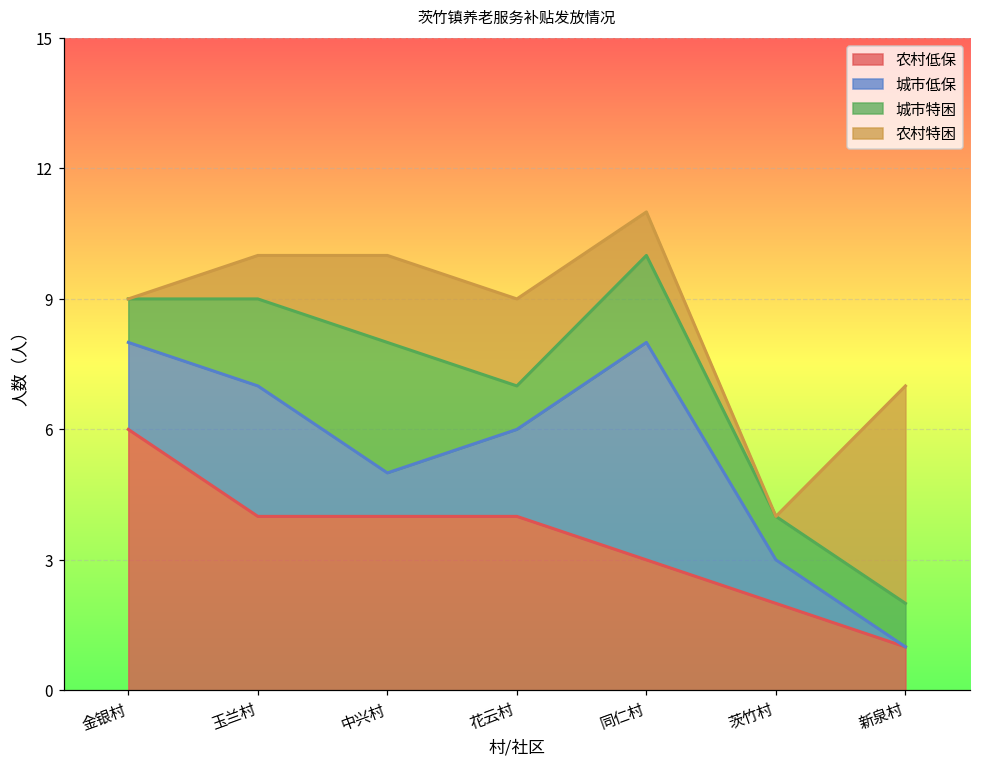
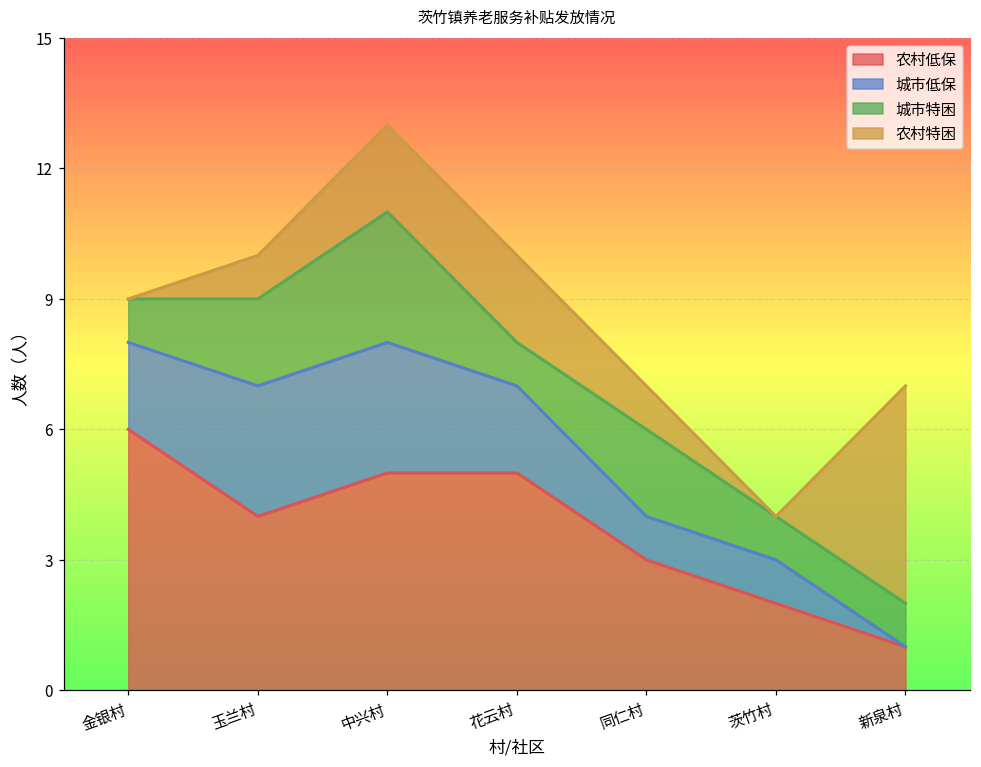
农村低保, 中兴村: 4 -> 5
城市低保, 中兴村: 1 -> 3
农村低保, 花云村: 4 -> 5
城市低保, 同仁村: 5 -> 1
